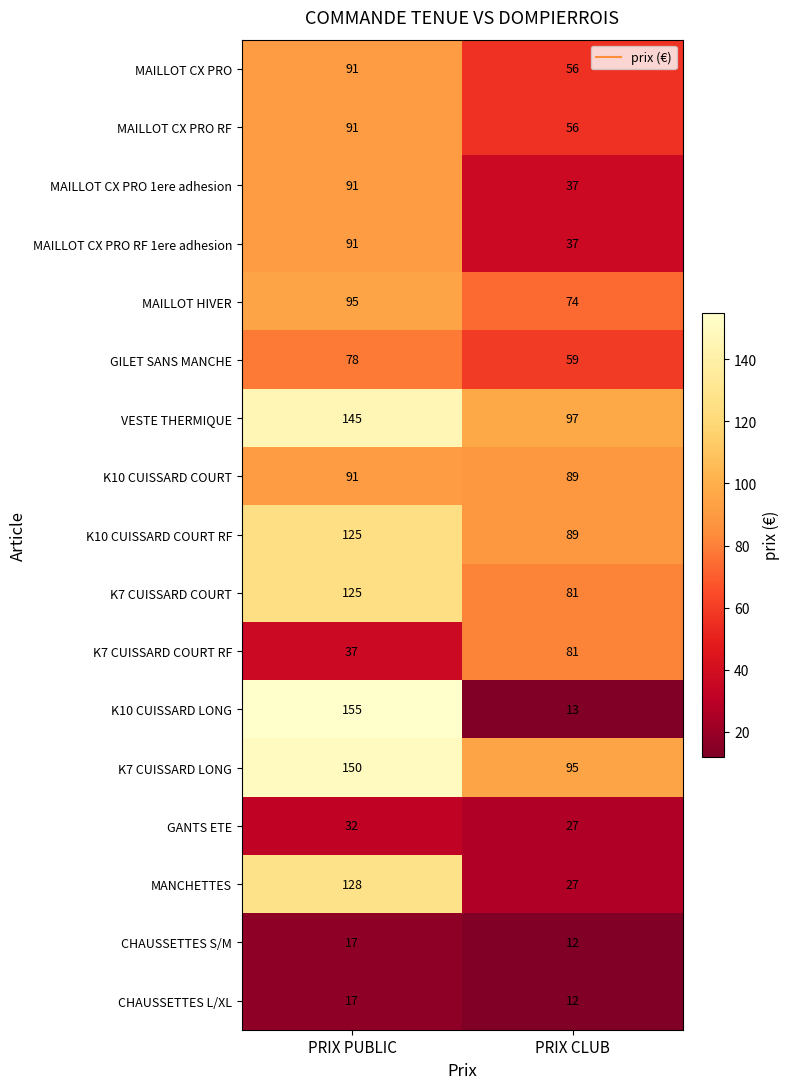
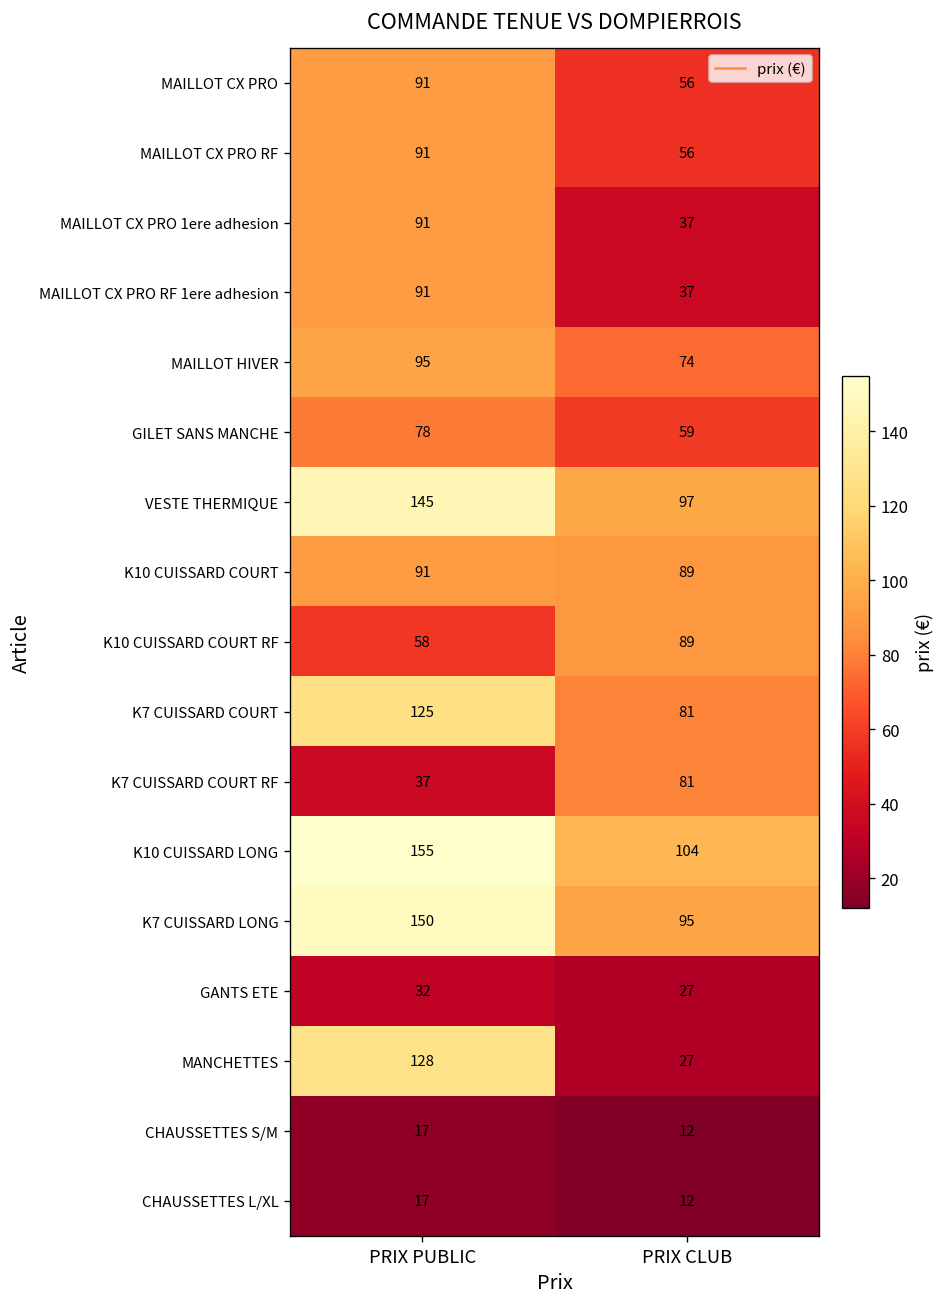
K10 CUISSARD COURT RF, PRIX PUBLIC: 125 -> 58
K10 CUISSARD LONG, PRIX CLUB: 13 -> 104
